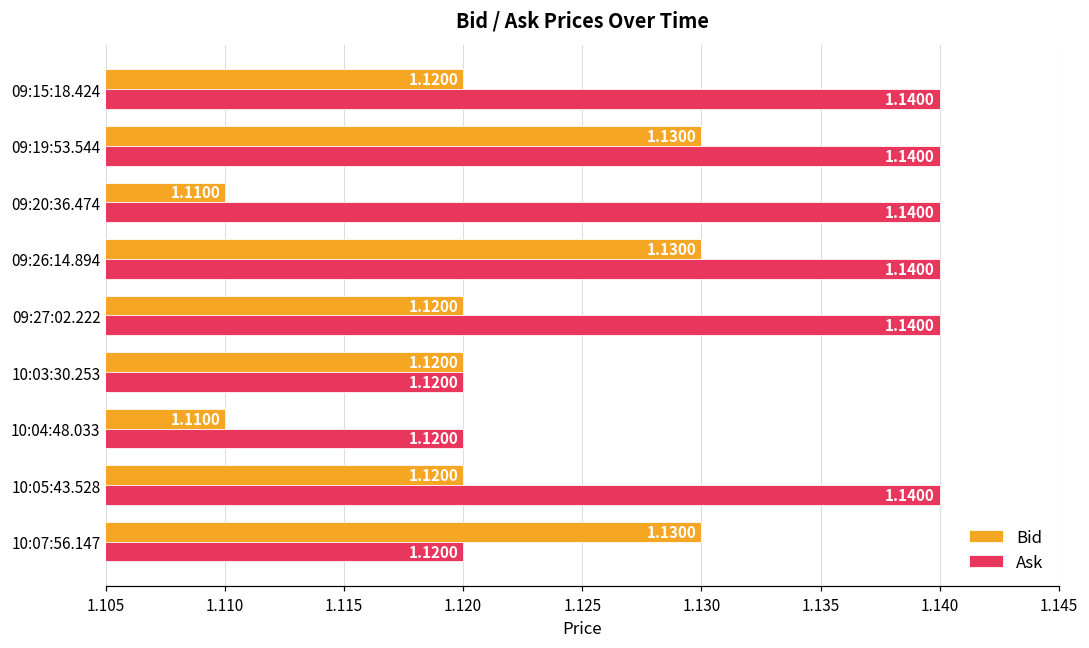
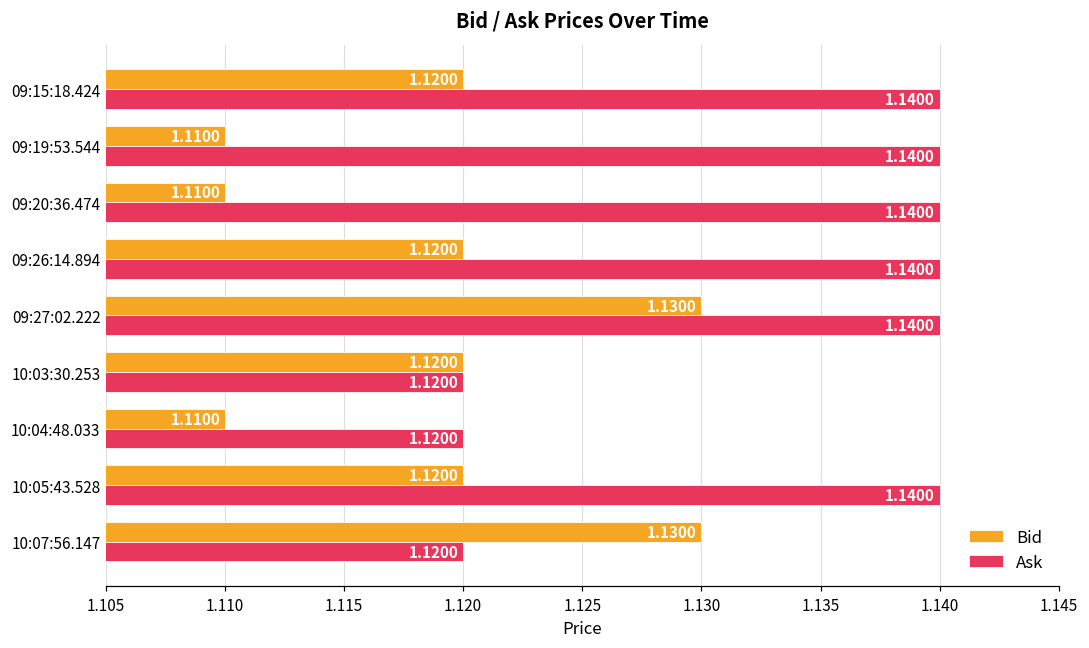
Bid, 09:19:53.544: 1.1300 -> 1.1100
Bid, 09:26:14.894: 1.1300 -> 1.1200
Bid, 09:27:02.222: 1.1200 -> 1.1300
